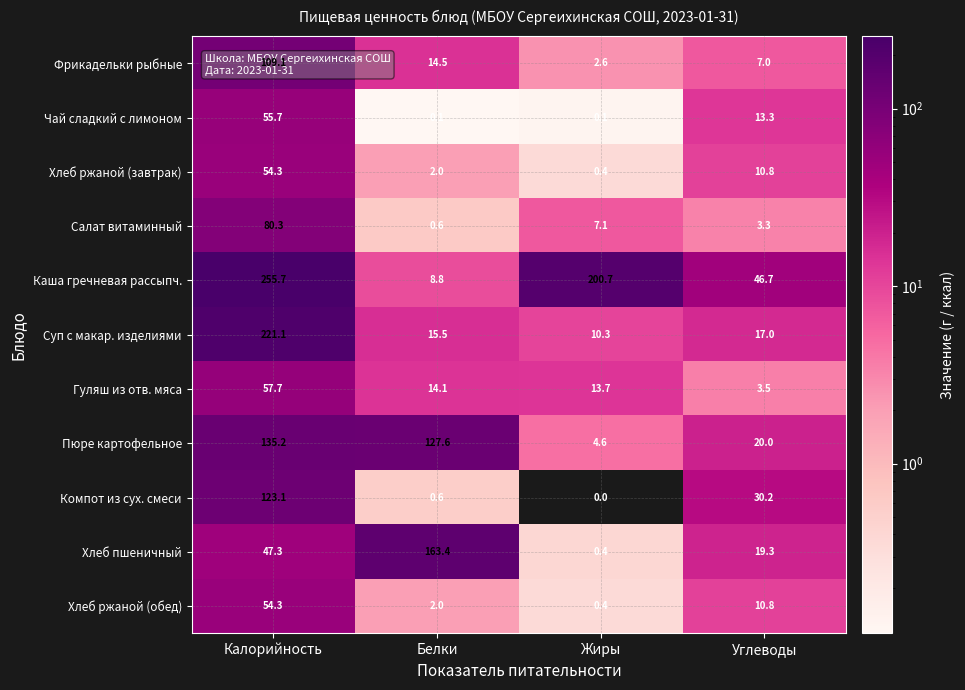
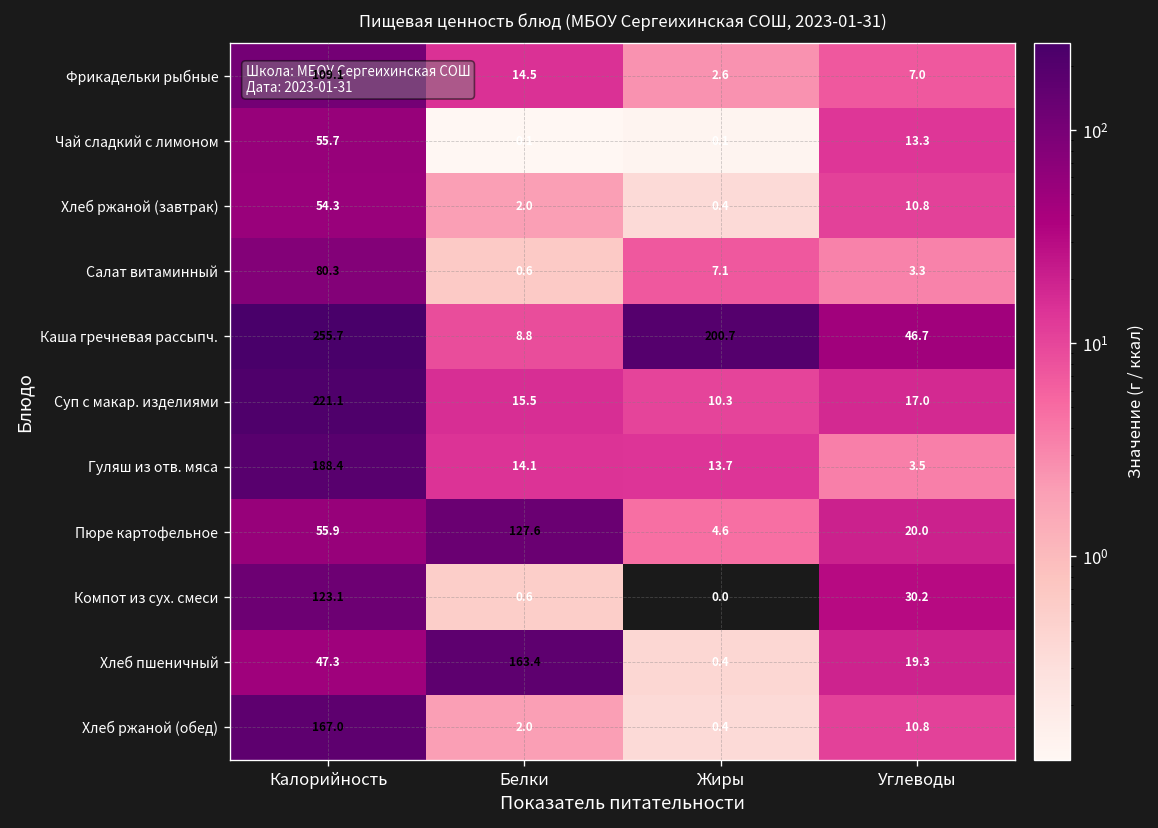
Гуляш из отв. мяса, Калорийность: 57.7 -> 188.4
Пюре картофельное, Калорийность: 135.2 -> 55.9
Хлеб ржаной (обед), Калорийность: 54.3 -> 167.0
